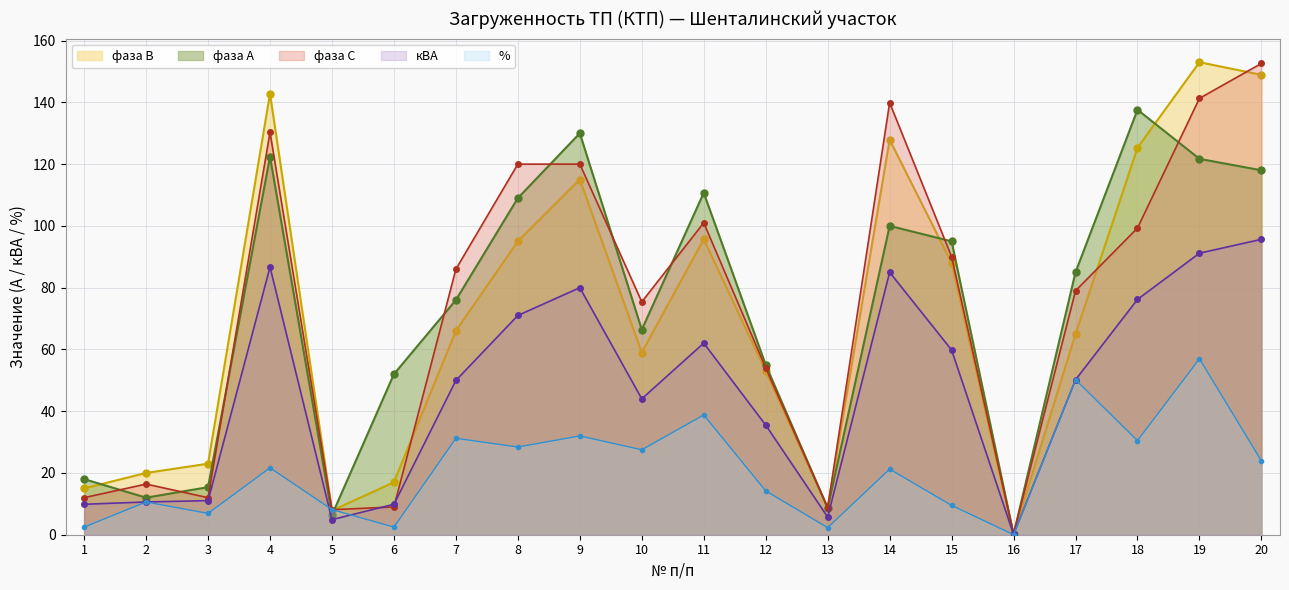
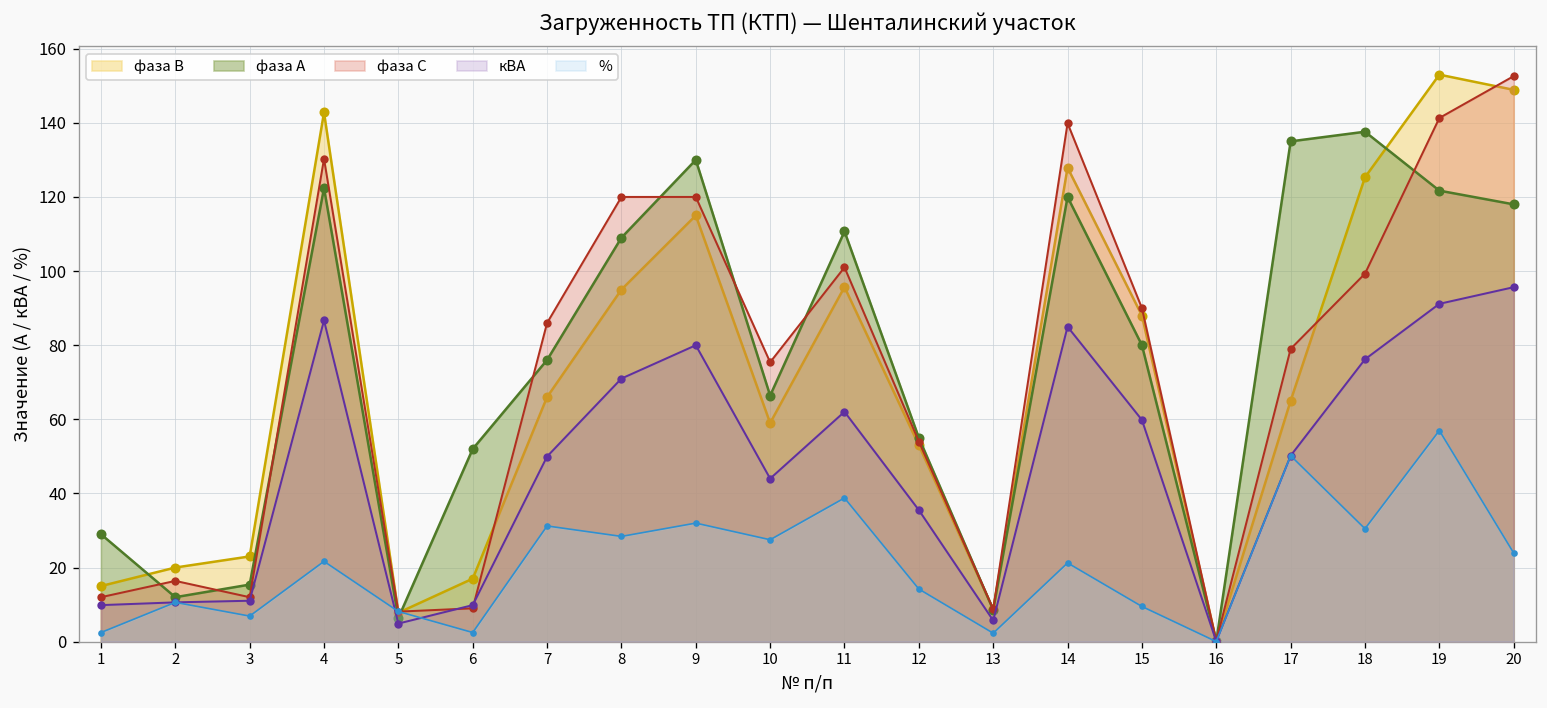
фаза A, 1: 18 -> 29
фаза A, 14: 100 -> 120
фаза A, 15: 95 -> 80
фаза A, 17: 85 -> 135
